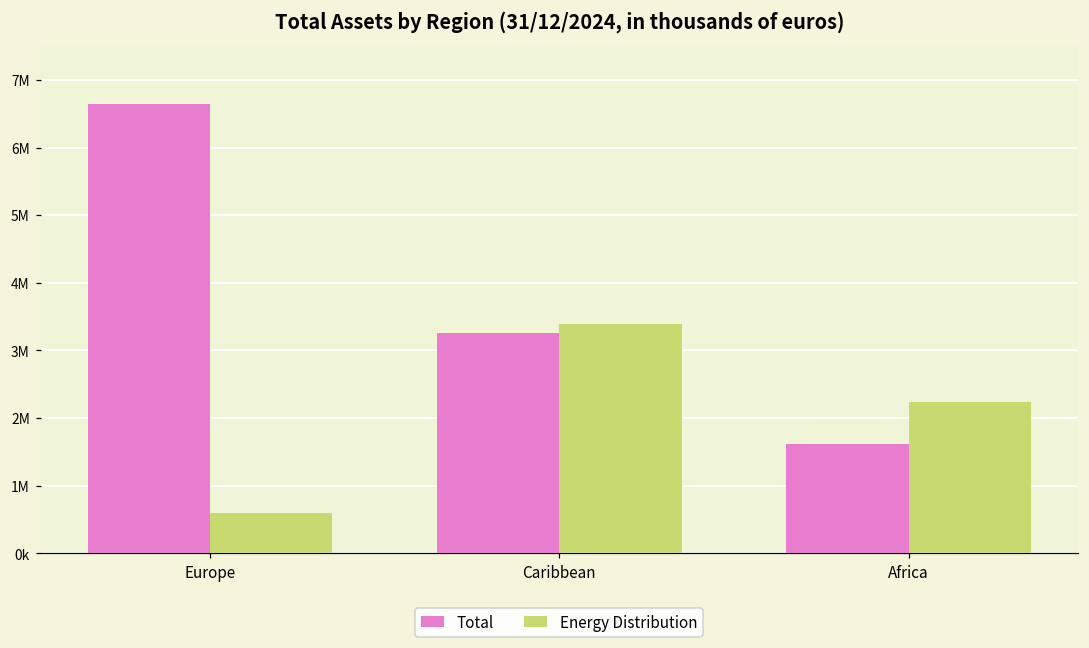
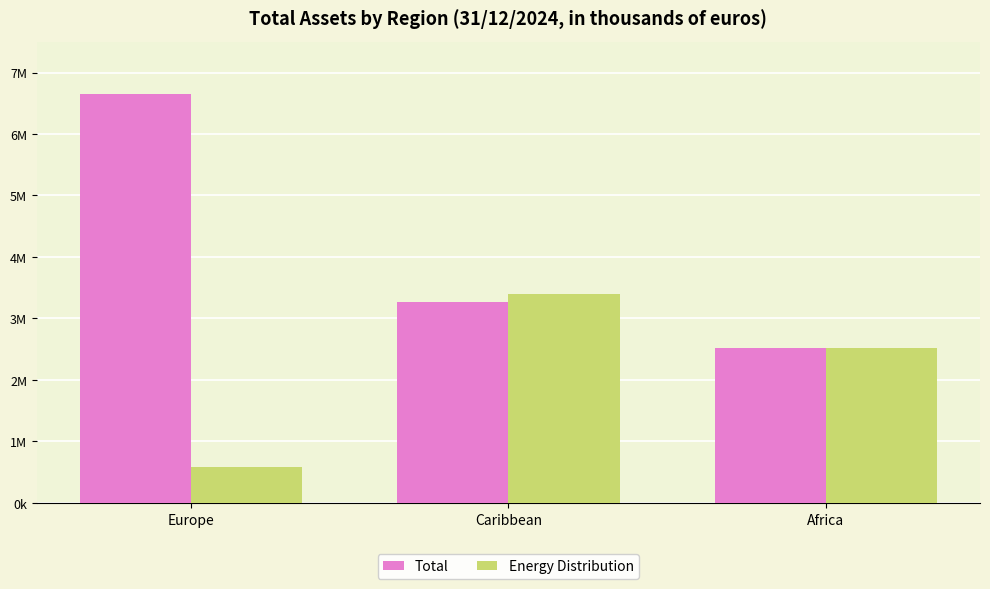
Total, Africa: 1600000 -> 2500000
Energy Distribution, Africa: 2200000 -> 2500000
